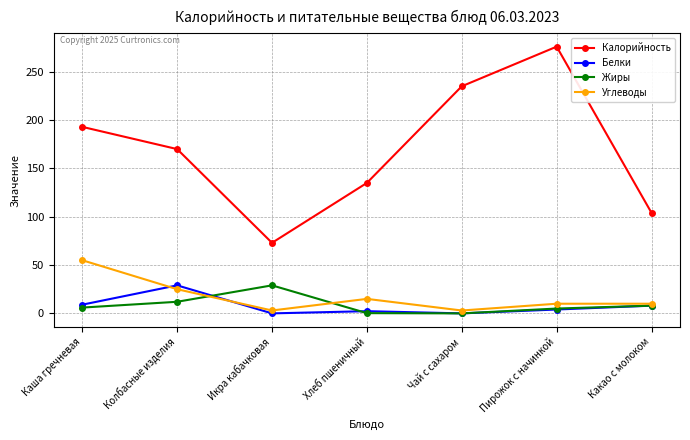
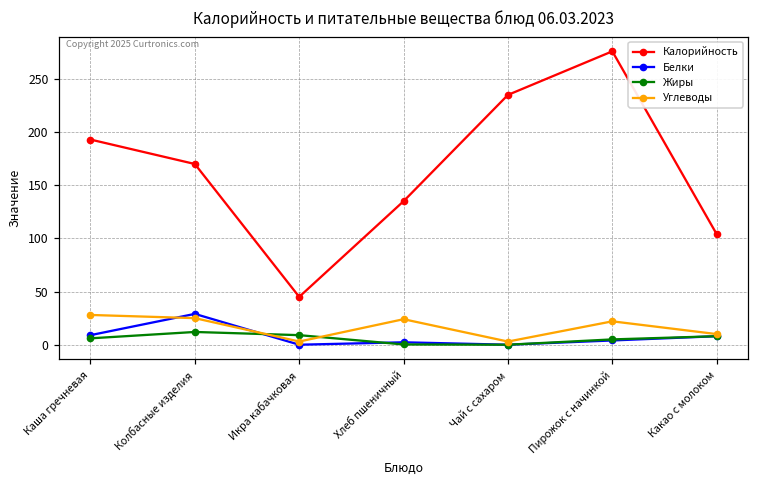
Углеводы, Каша гречневая: 60 -> 30
Калорийность, Икра кабачковая: 70 -> 50
Жиры, Икра кабачковая: 30 -> 10
Углеводы, Хлеб пшеничный: 15 -> 24
Углеводы, Пирожок с начинкой: 10 -> 20
